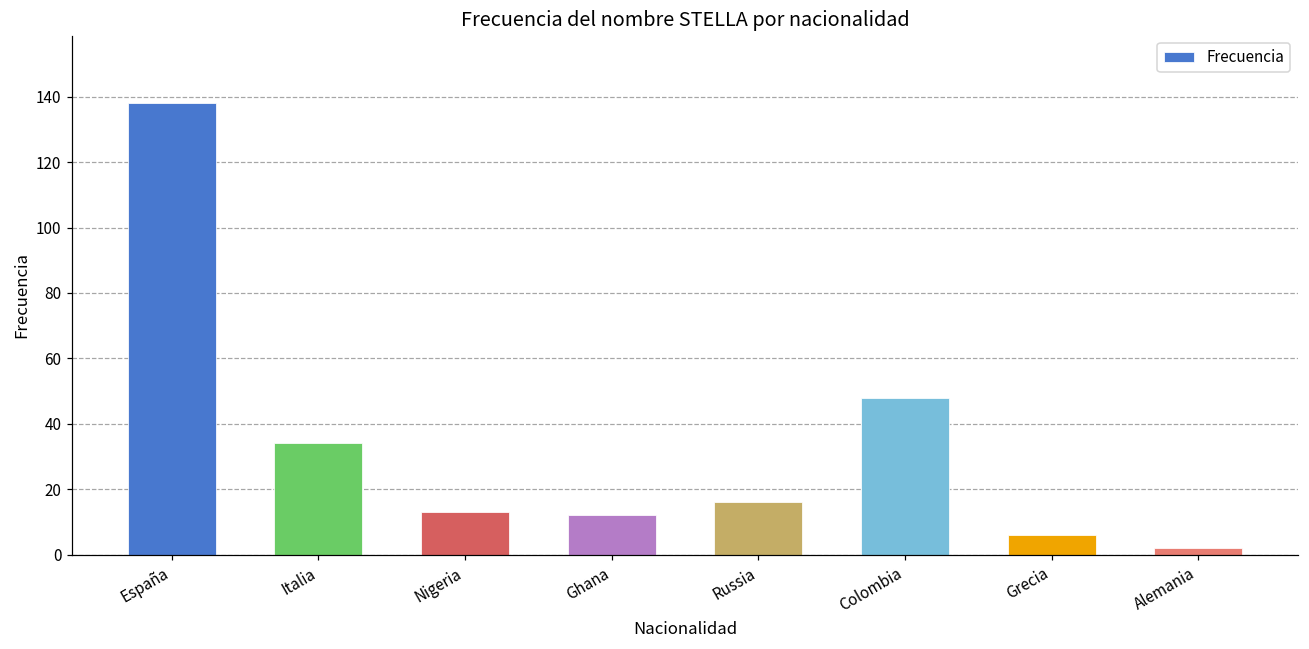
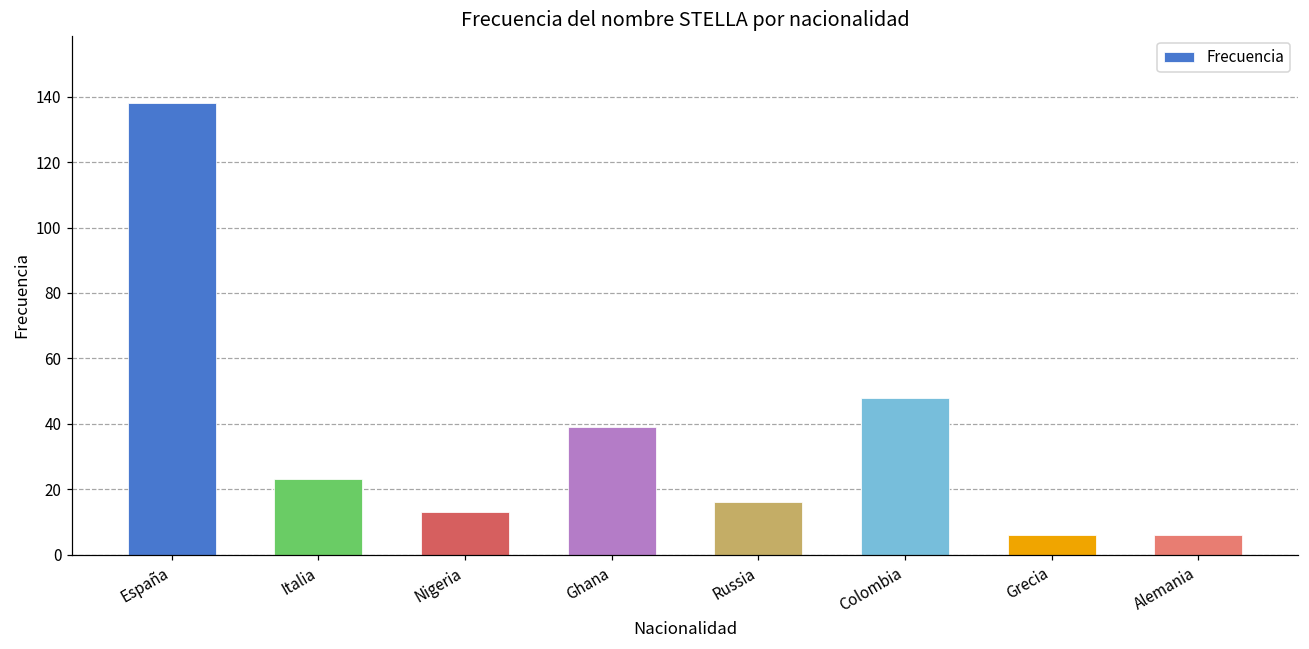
Italia: 34 -> 23
Ghana: 12 -> 39
Alemania: 2 -> 6
